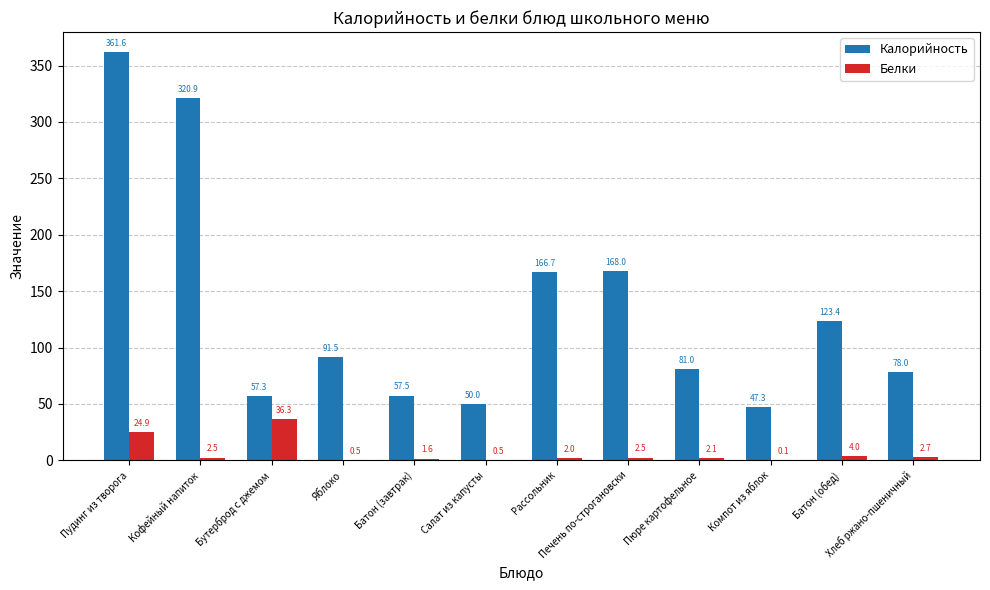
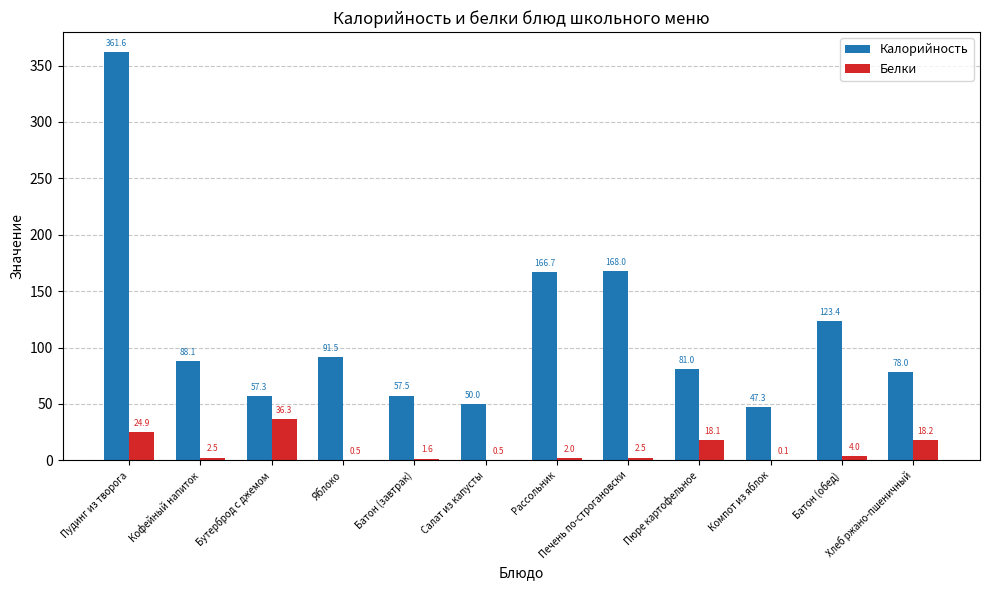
Калорийность, Кофейный напиток: 320.9 -> 88.1
Белки, Пюре картофельное: 2.1 -> 18.1
Белки, Хлеб ржано-пшеничный: 2.7 -> 18.2
